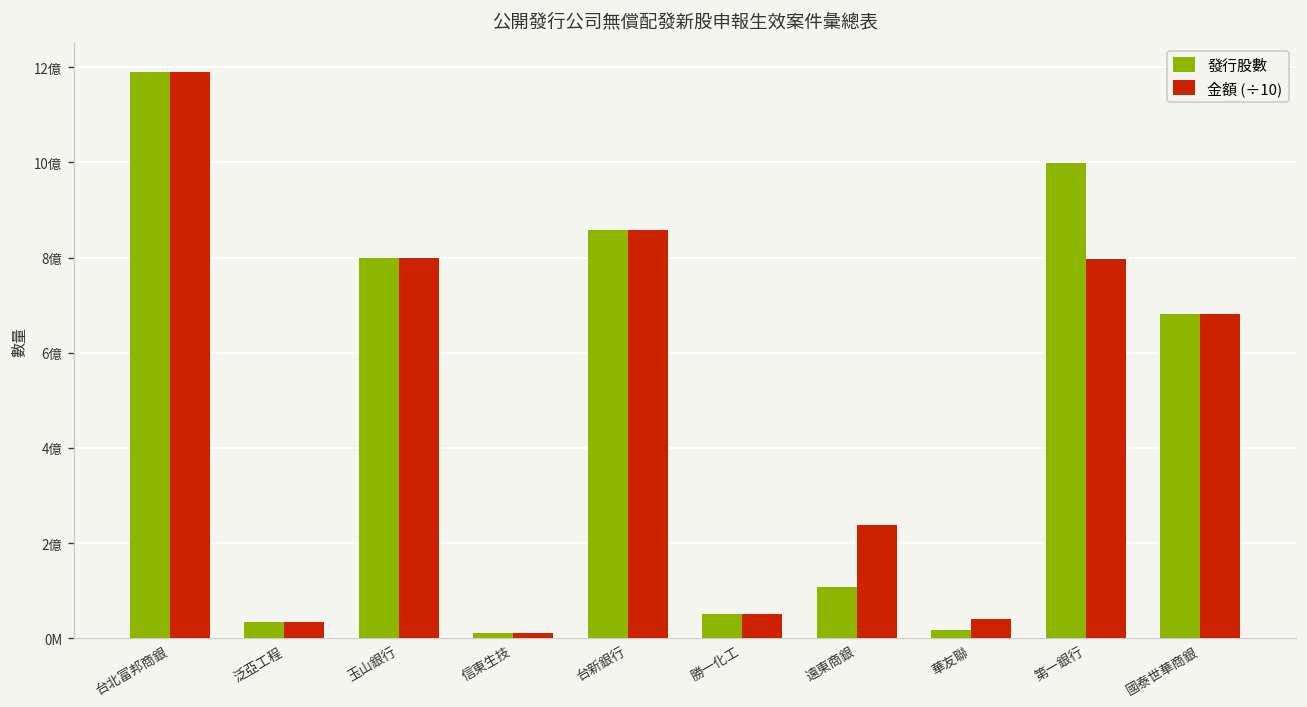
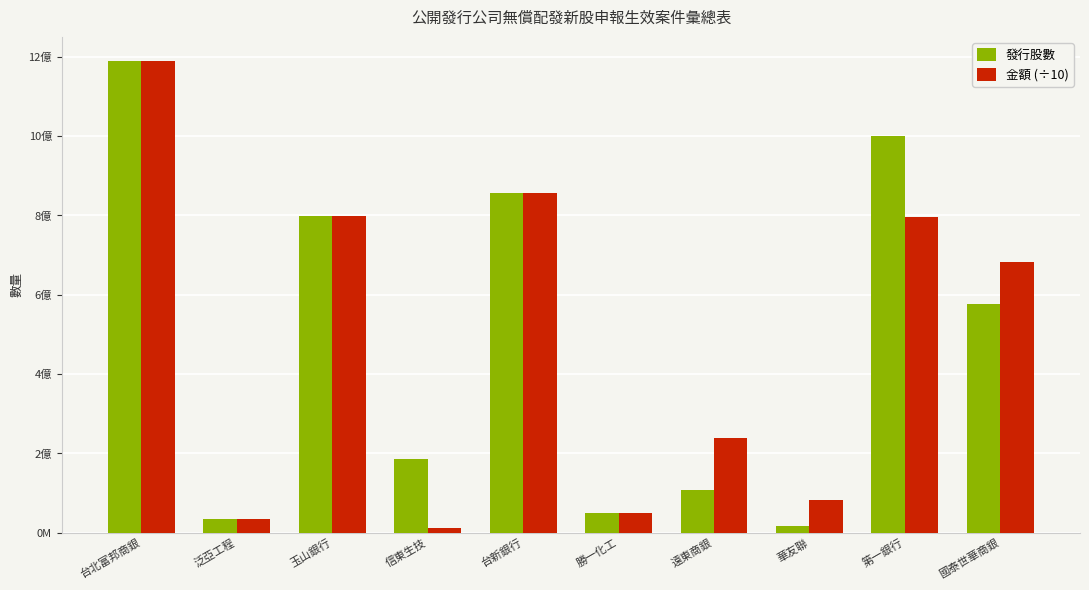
發行股數, 信東生技: 0.1億 -> 1.8億
金額 (÷10), 華友聯: 0.4億 -> 0.8億
發行股數, 國泰世華商銀: 6.8億 -> 5.8億
